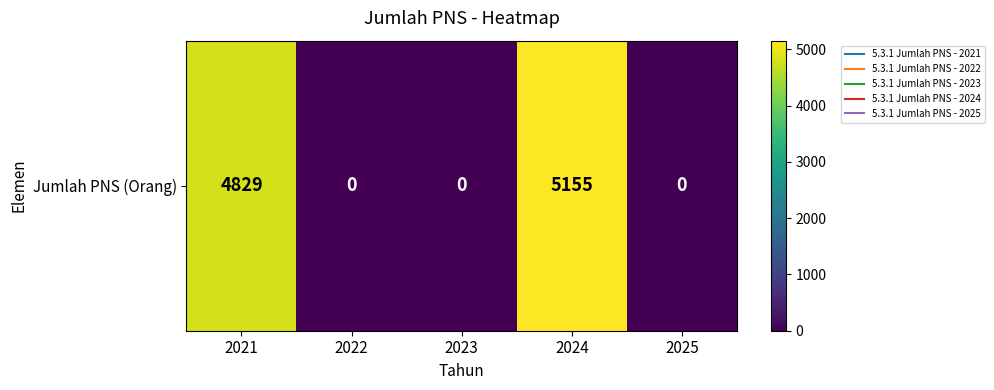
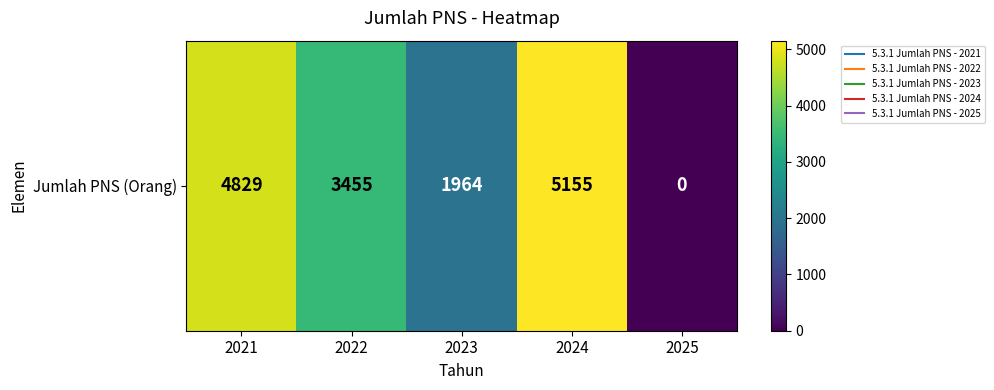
Jumlah PNS (Orang), 2022: 0 -> 3455
Jumlah PNS (Orang), 2023: 0 -> 1964
